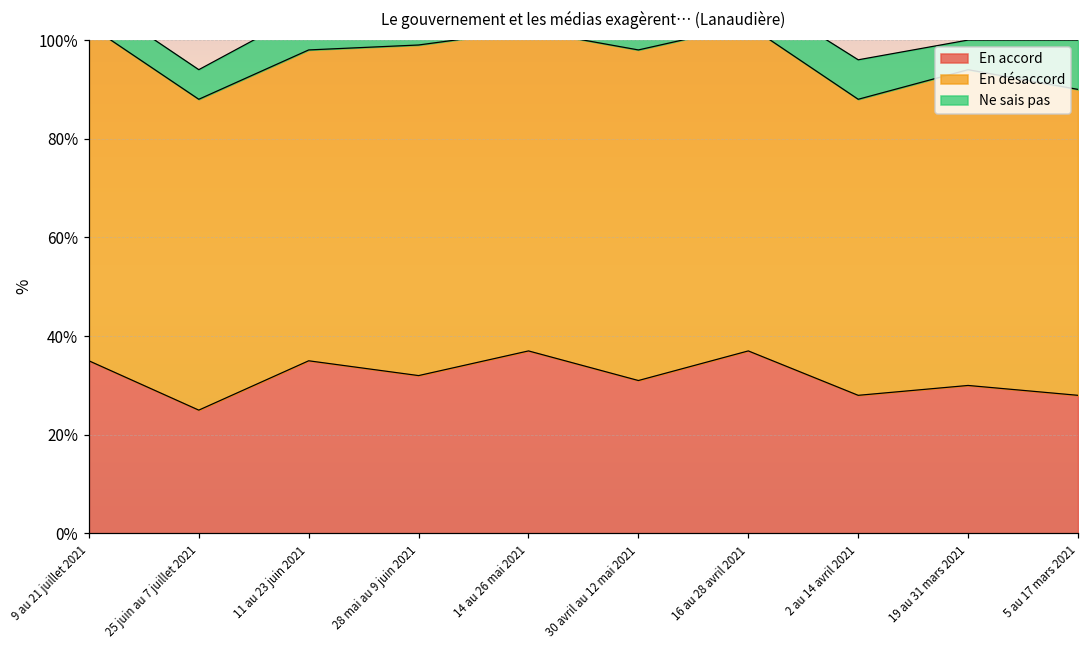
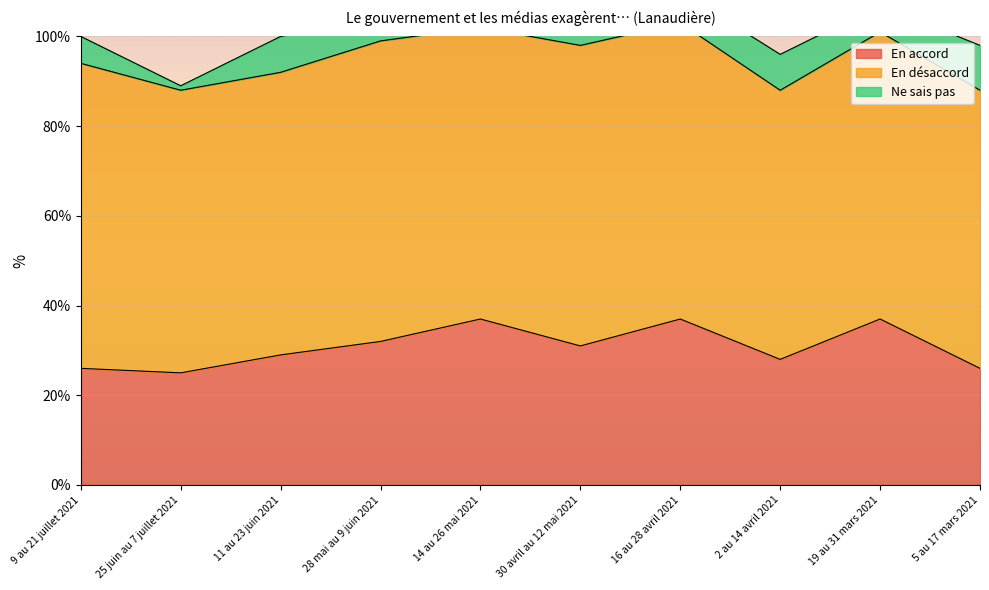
En accord, 9 au 21 juillet 2021: 35% -> 26%
Ne sais pas, 25 juin au 7 juillet 2021: 6% -> 1%
En accord, 11 au 23 juin 2021: 35% -> 29%
En accord, 19 au 31 mars 2021: 30% -> 37%
En accord, 5 au 17 mars 2021: 28% -> 26%
